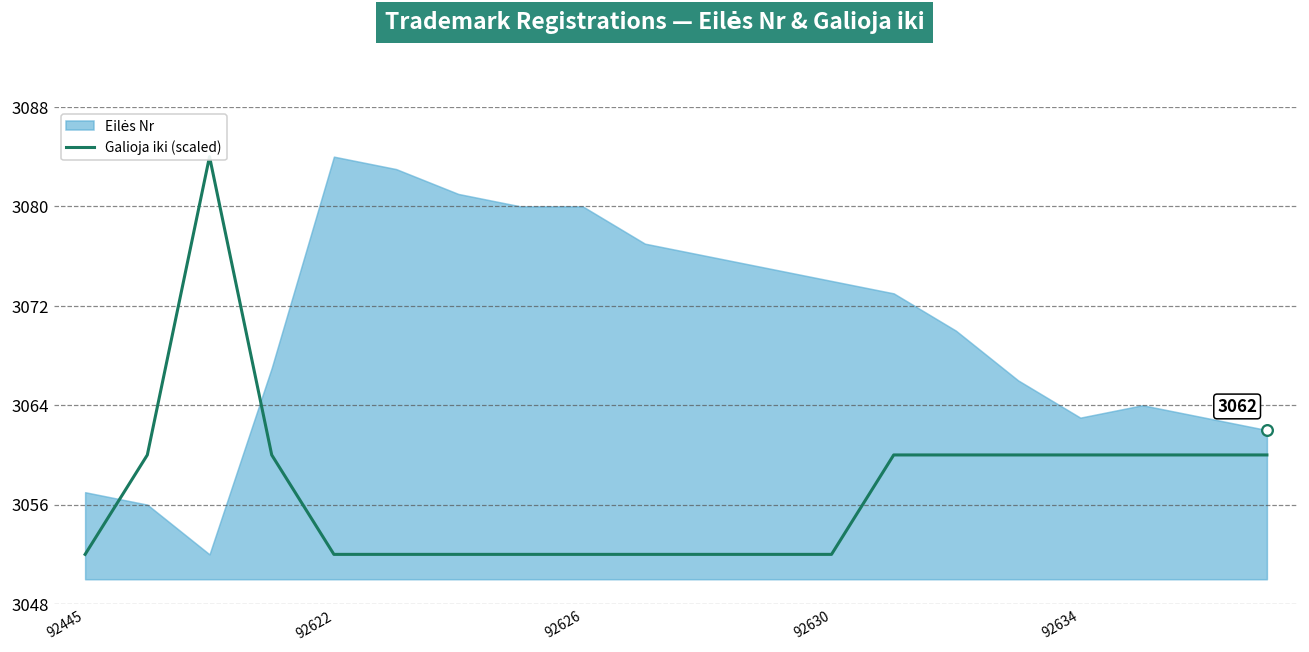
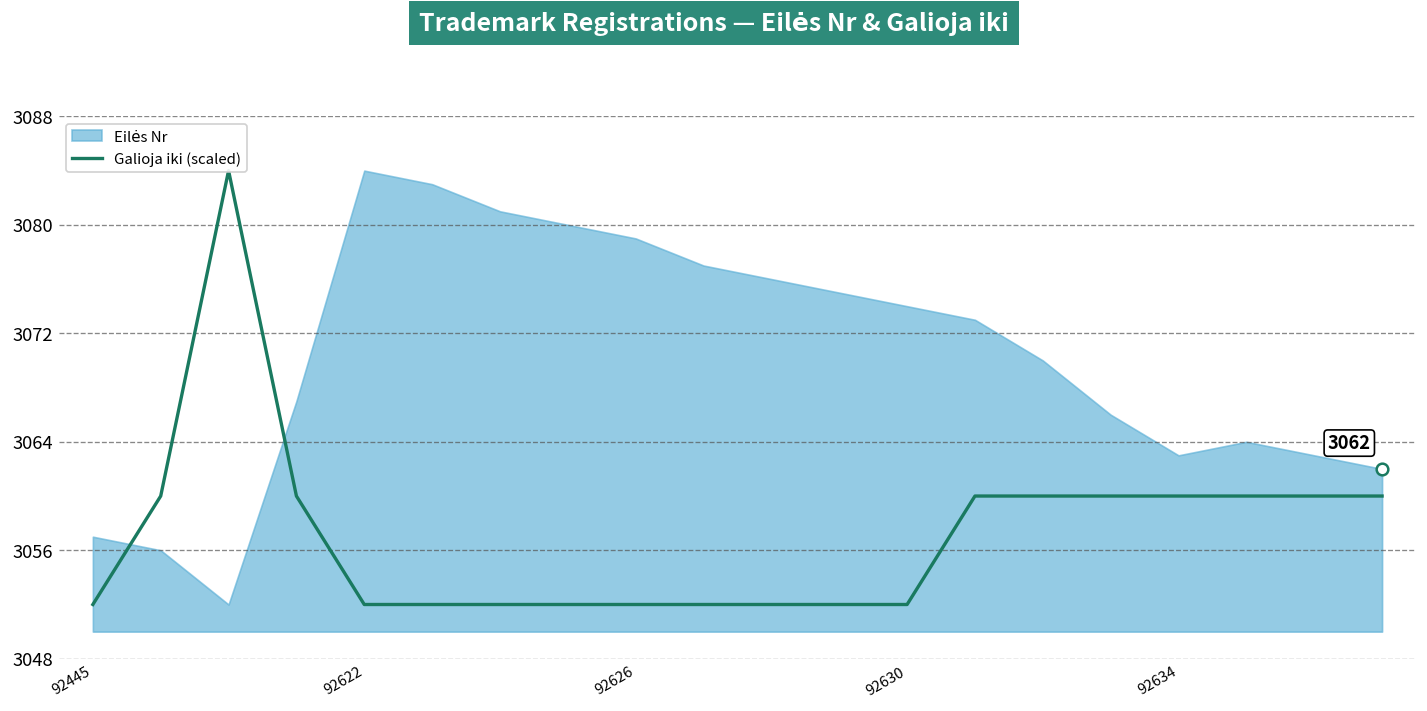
Eilės Nr, 92626: 3080 -> 3079
